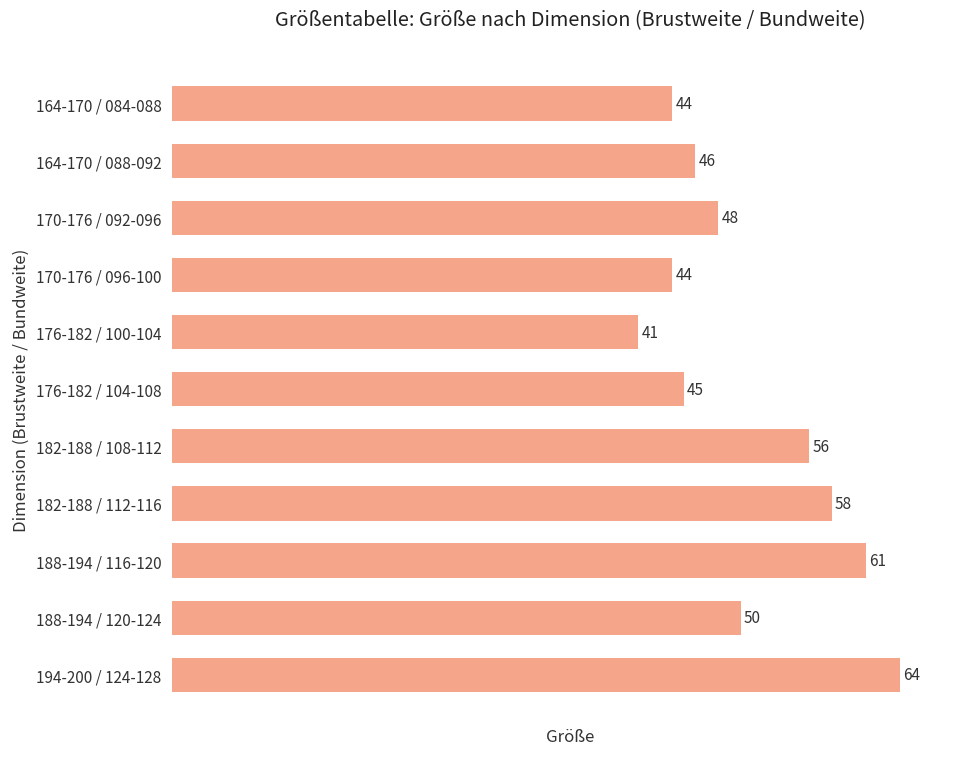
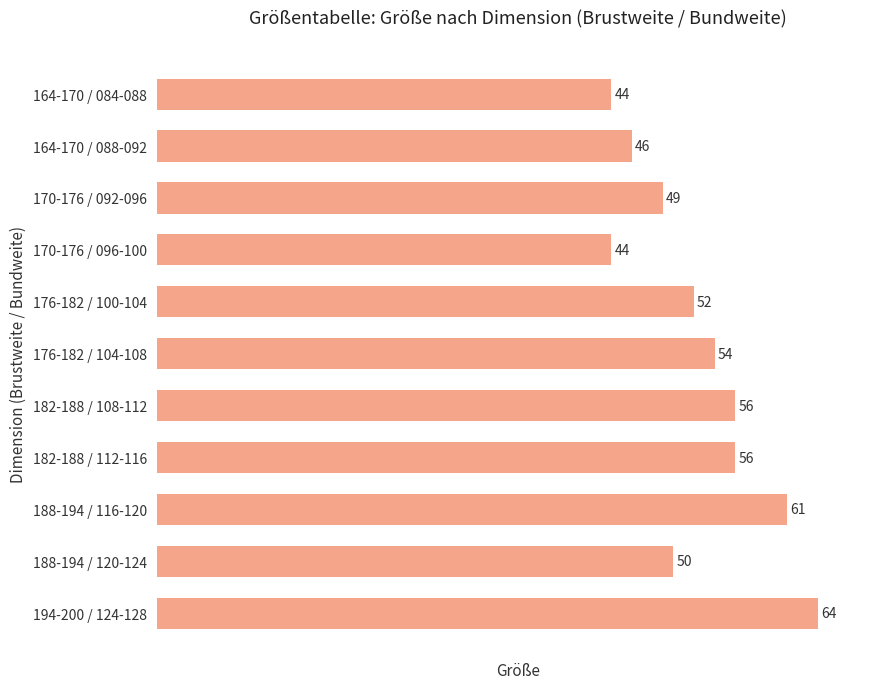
170-176 / 092-096: 48 -> 49
176-182 / 100-104: 41 -> 52
176-182 / 104-108: 45 -> 54
182-188 / 112-116: 58 -> 56
